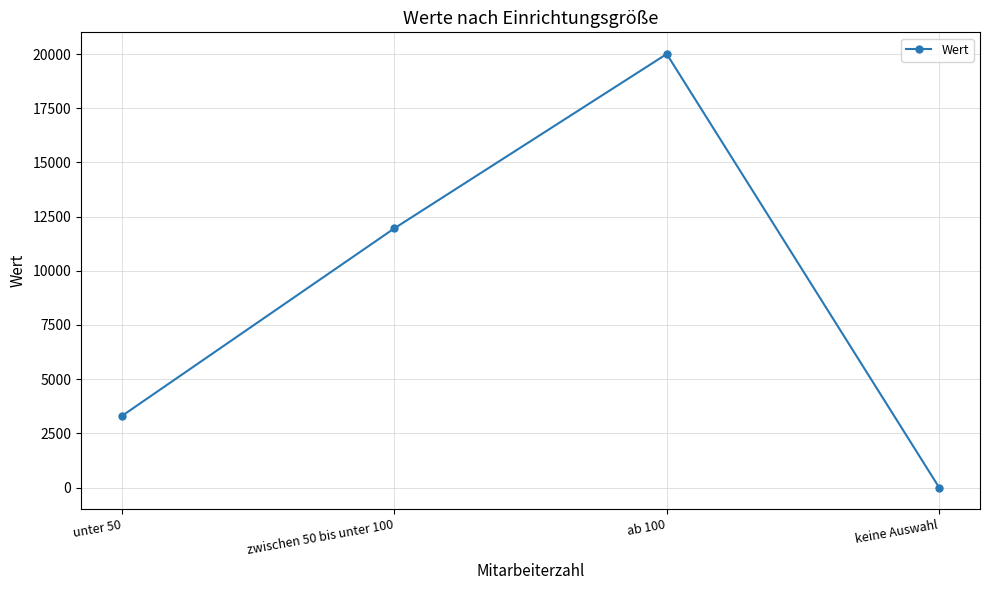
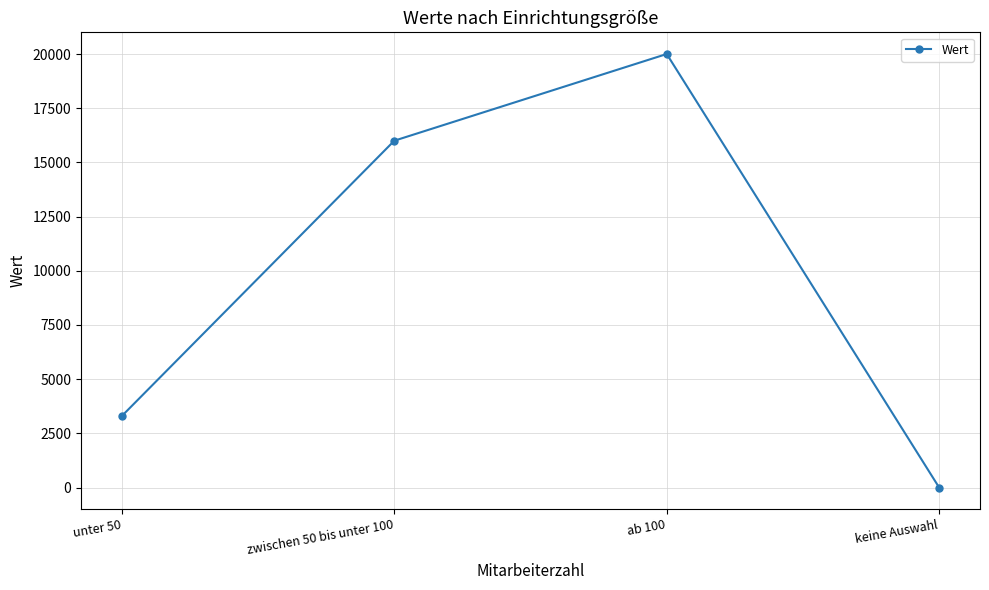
zwischen 50 bis unter 100: 12000 -> 16000
